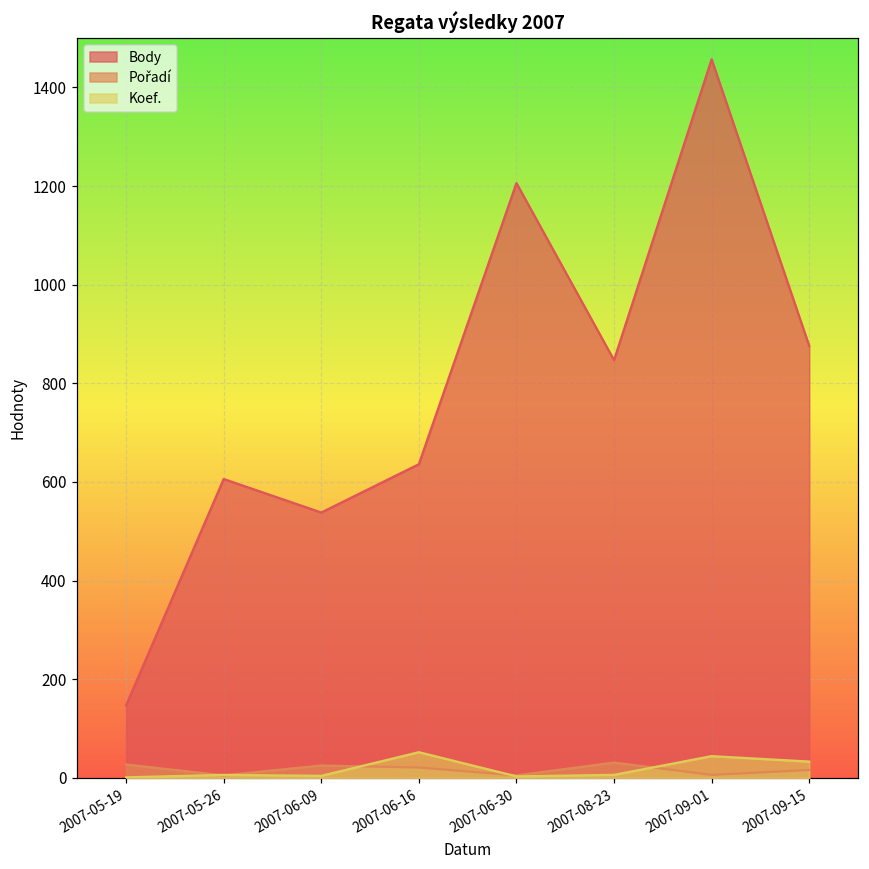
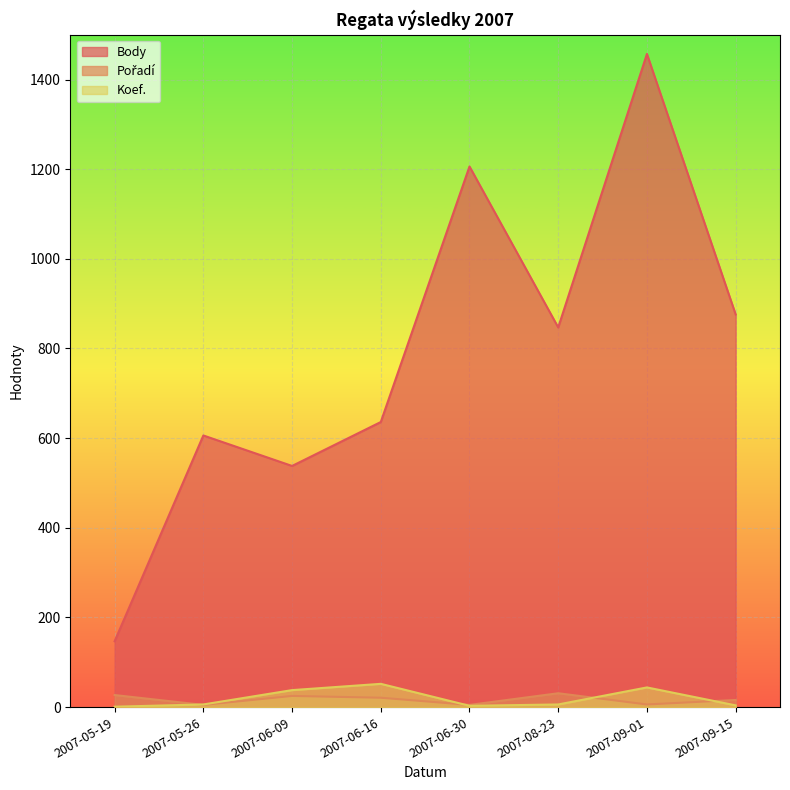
Koef., 2007-06-09: 0 -> 40
Koef., 2007-09-15: 30 -> 0
